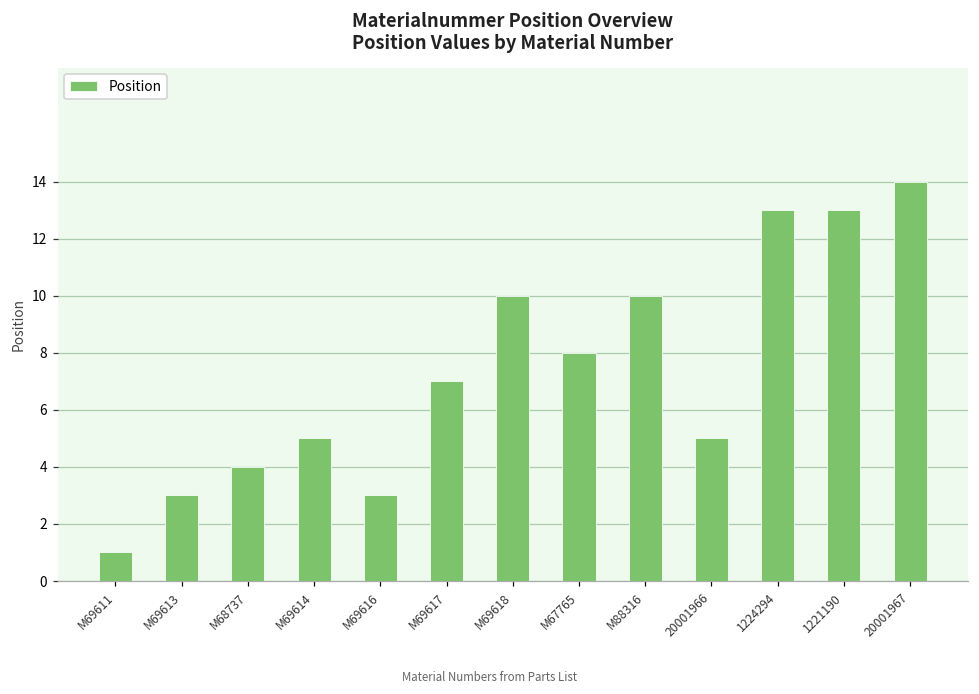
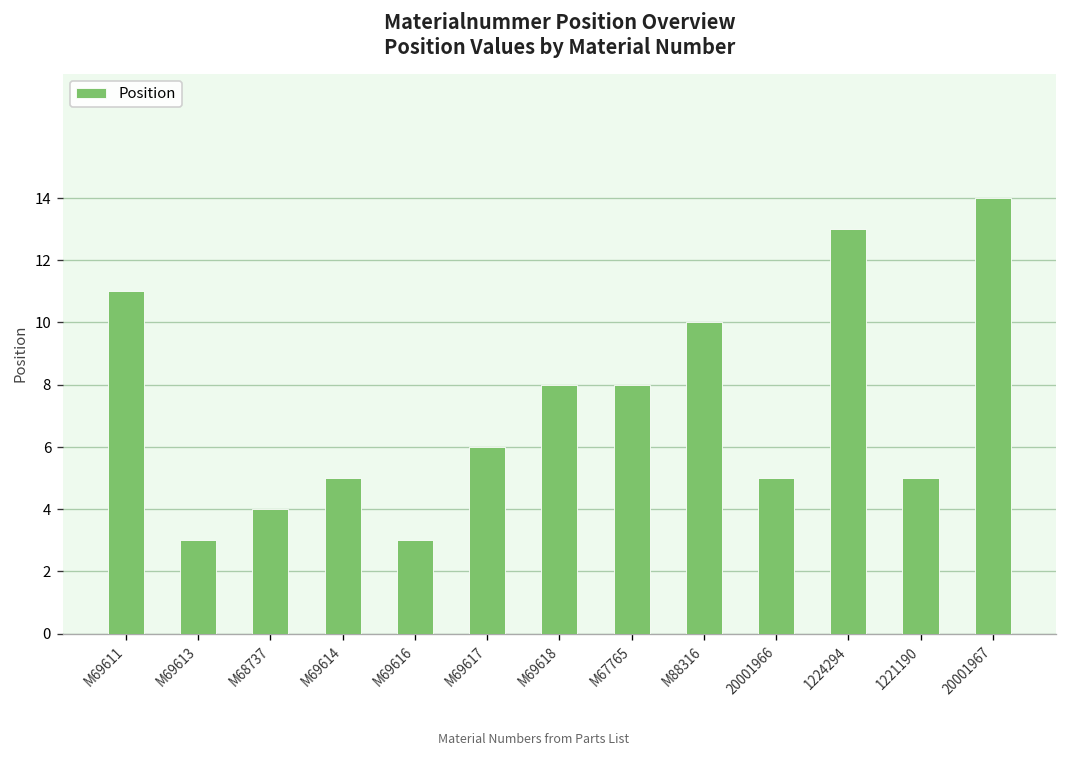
M69611: 1 -> 11
M69617: 7 -> 6
M69618: 10 -> 8
1221190: 13 -> 5
